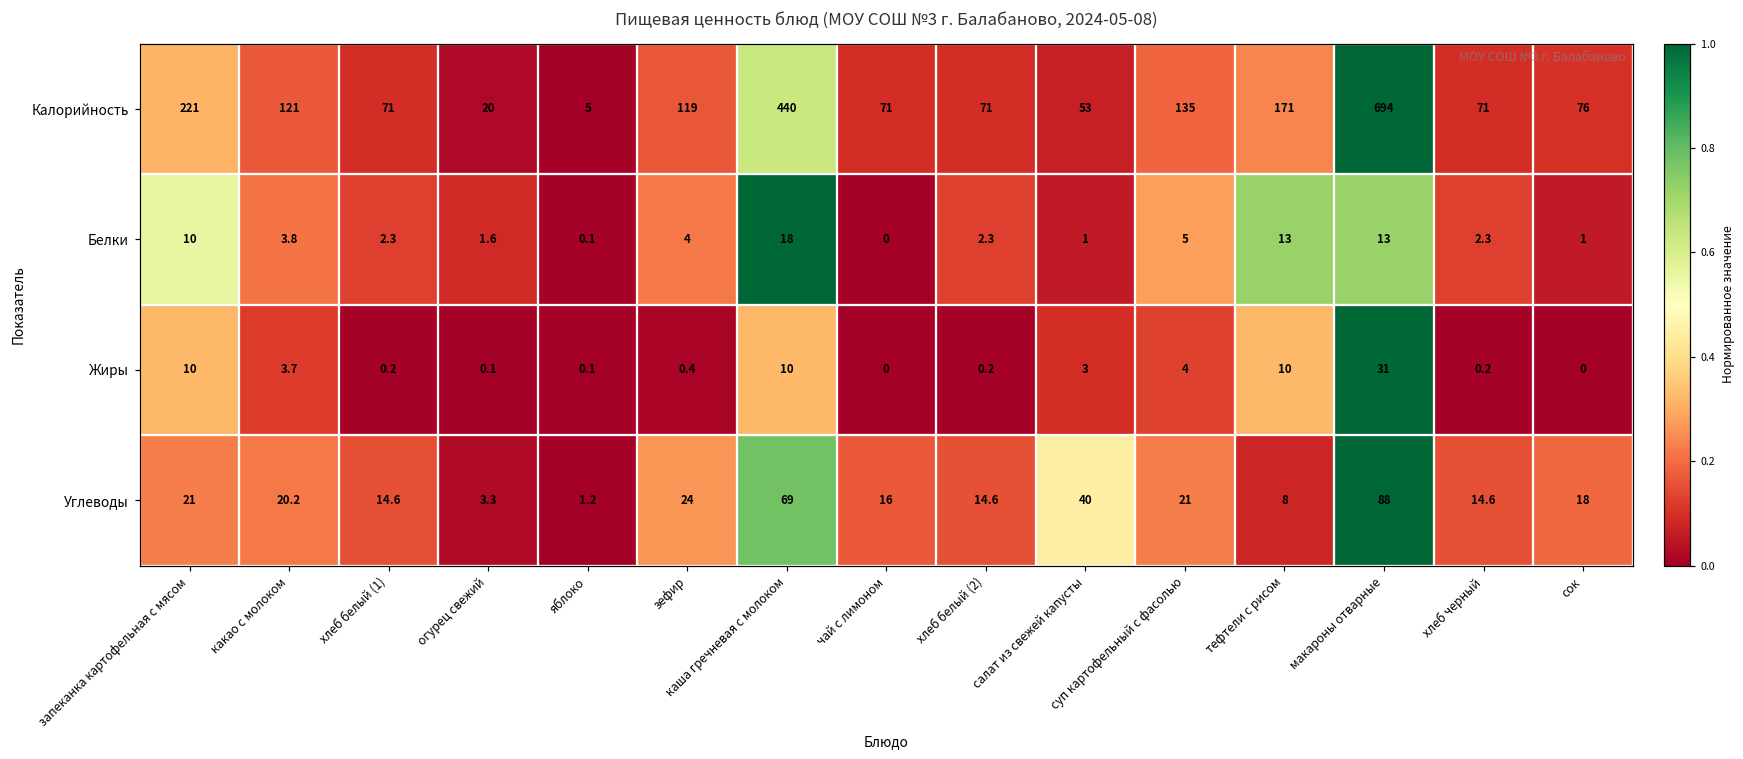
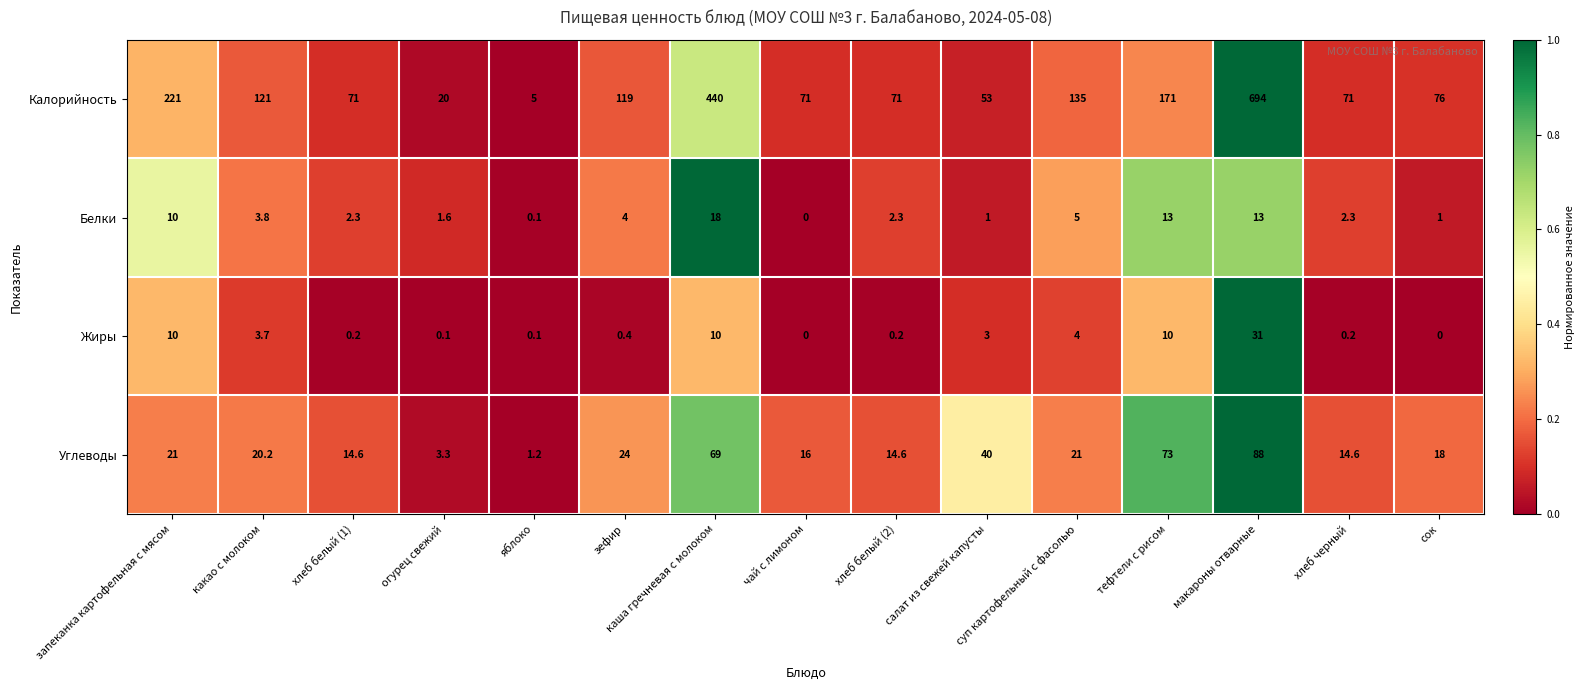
Углеводы, тефтели с рисом: 8 -> 73
